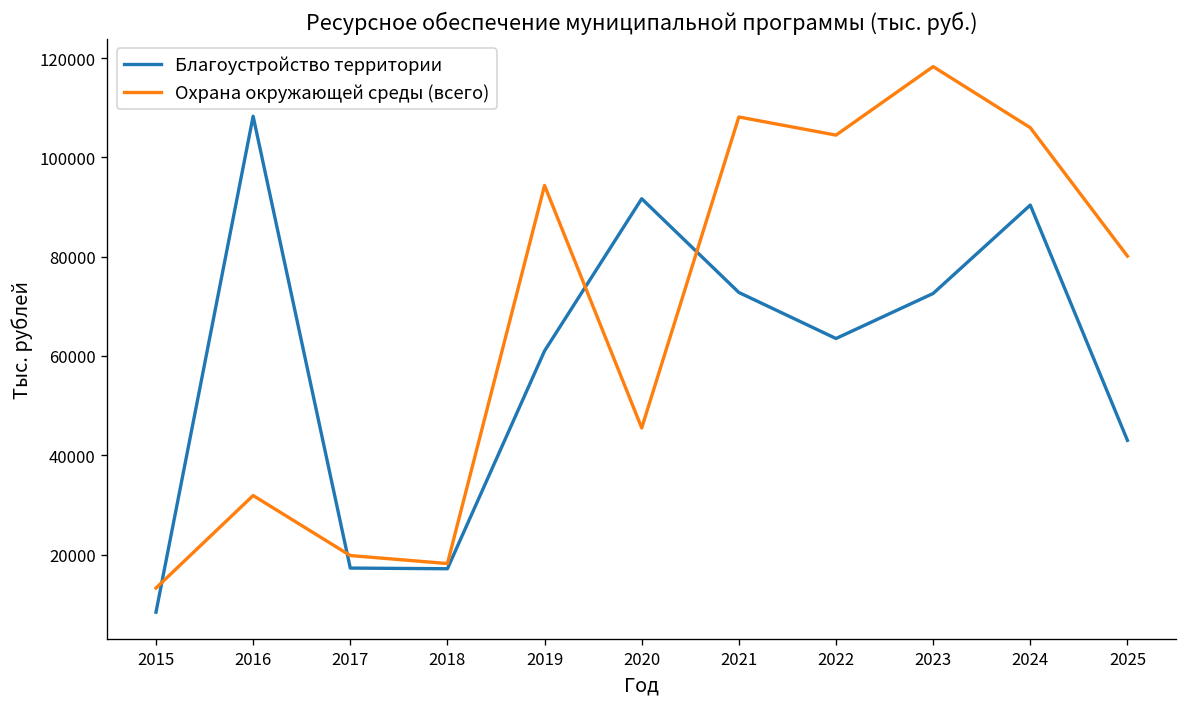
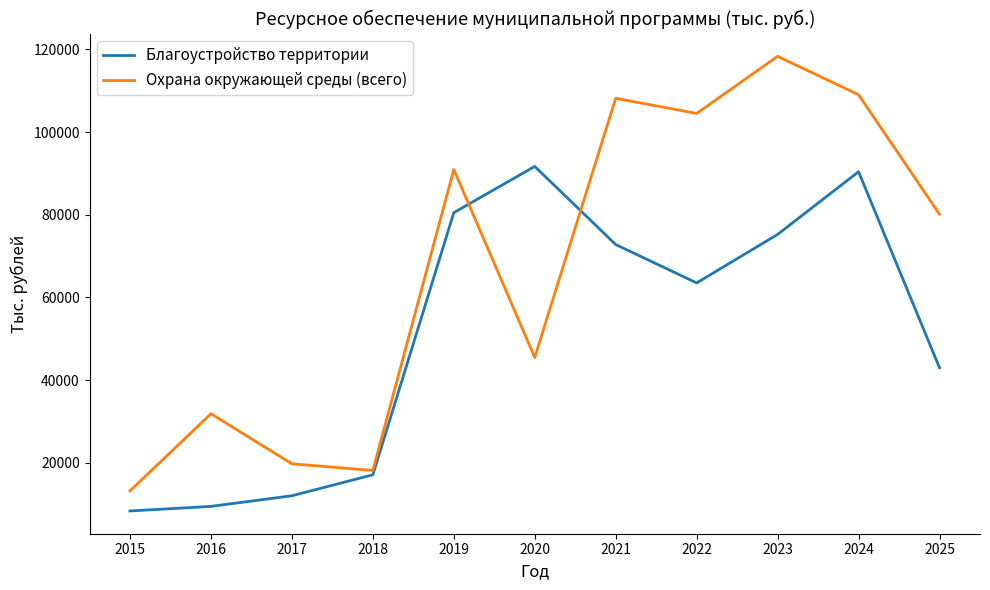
Благоустройство территории, 2016: 108000 -> 9000
Благоустройство территории, 2017: 17000 -> 12000
Благоустройство территории, 2019: 61000 -> 81000
Охрана окружающей среды (всего), 2019: 94000 -> 91000
Благоустройство территории, 2023: 73000 -> 75000
Охрана окружающей среды (всего), 2024: 106000 -> 109000
